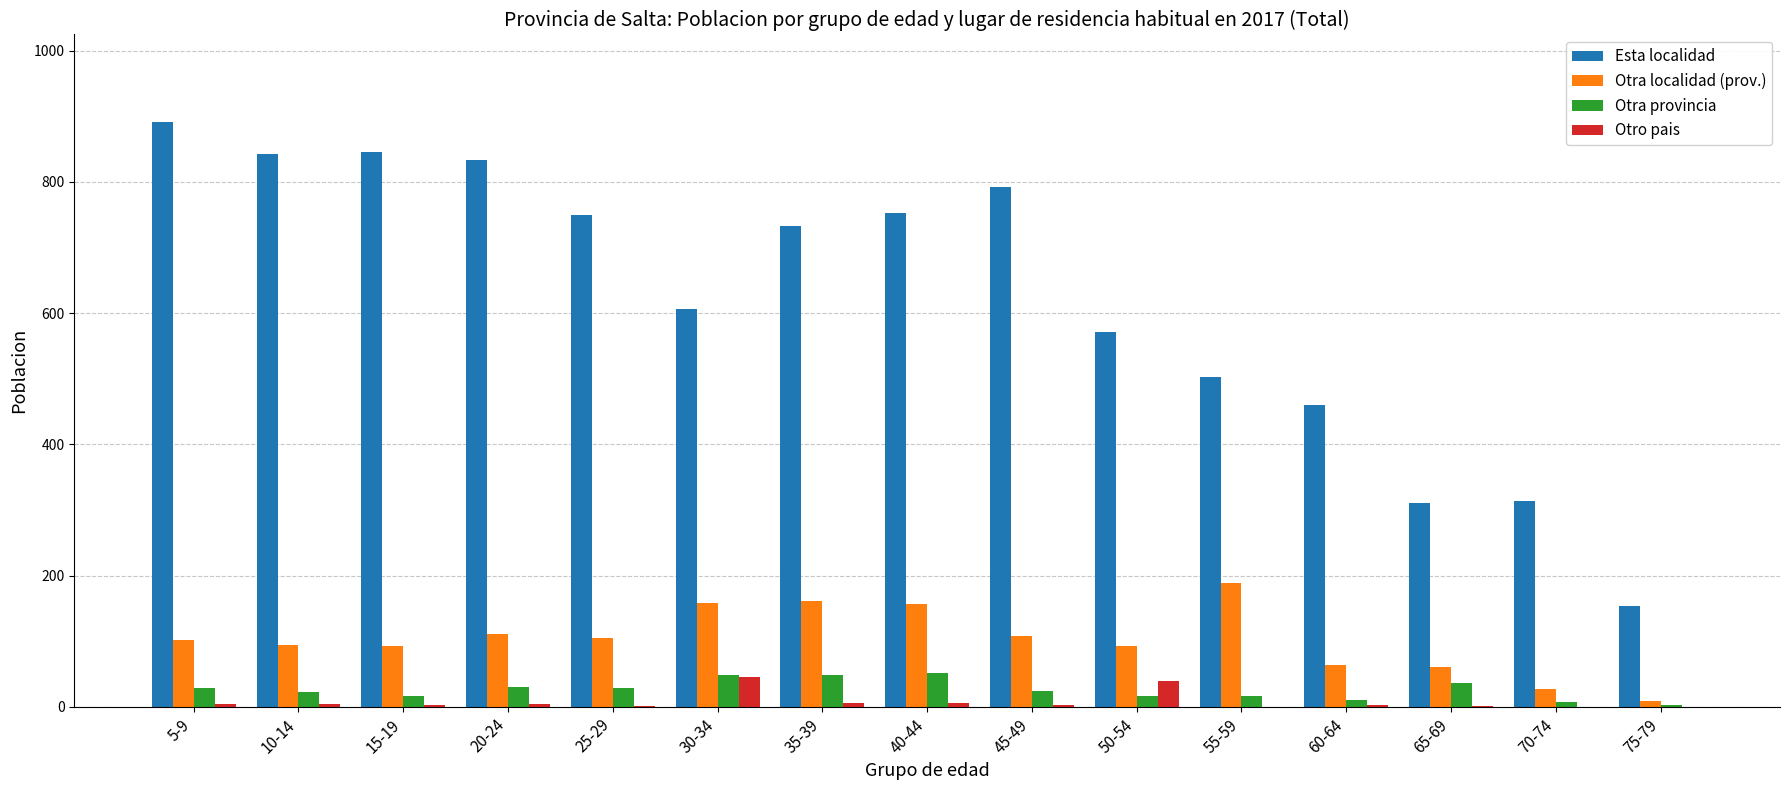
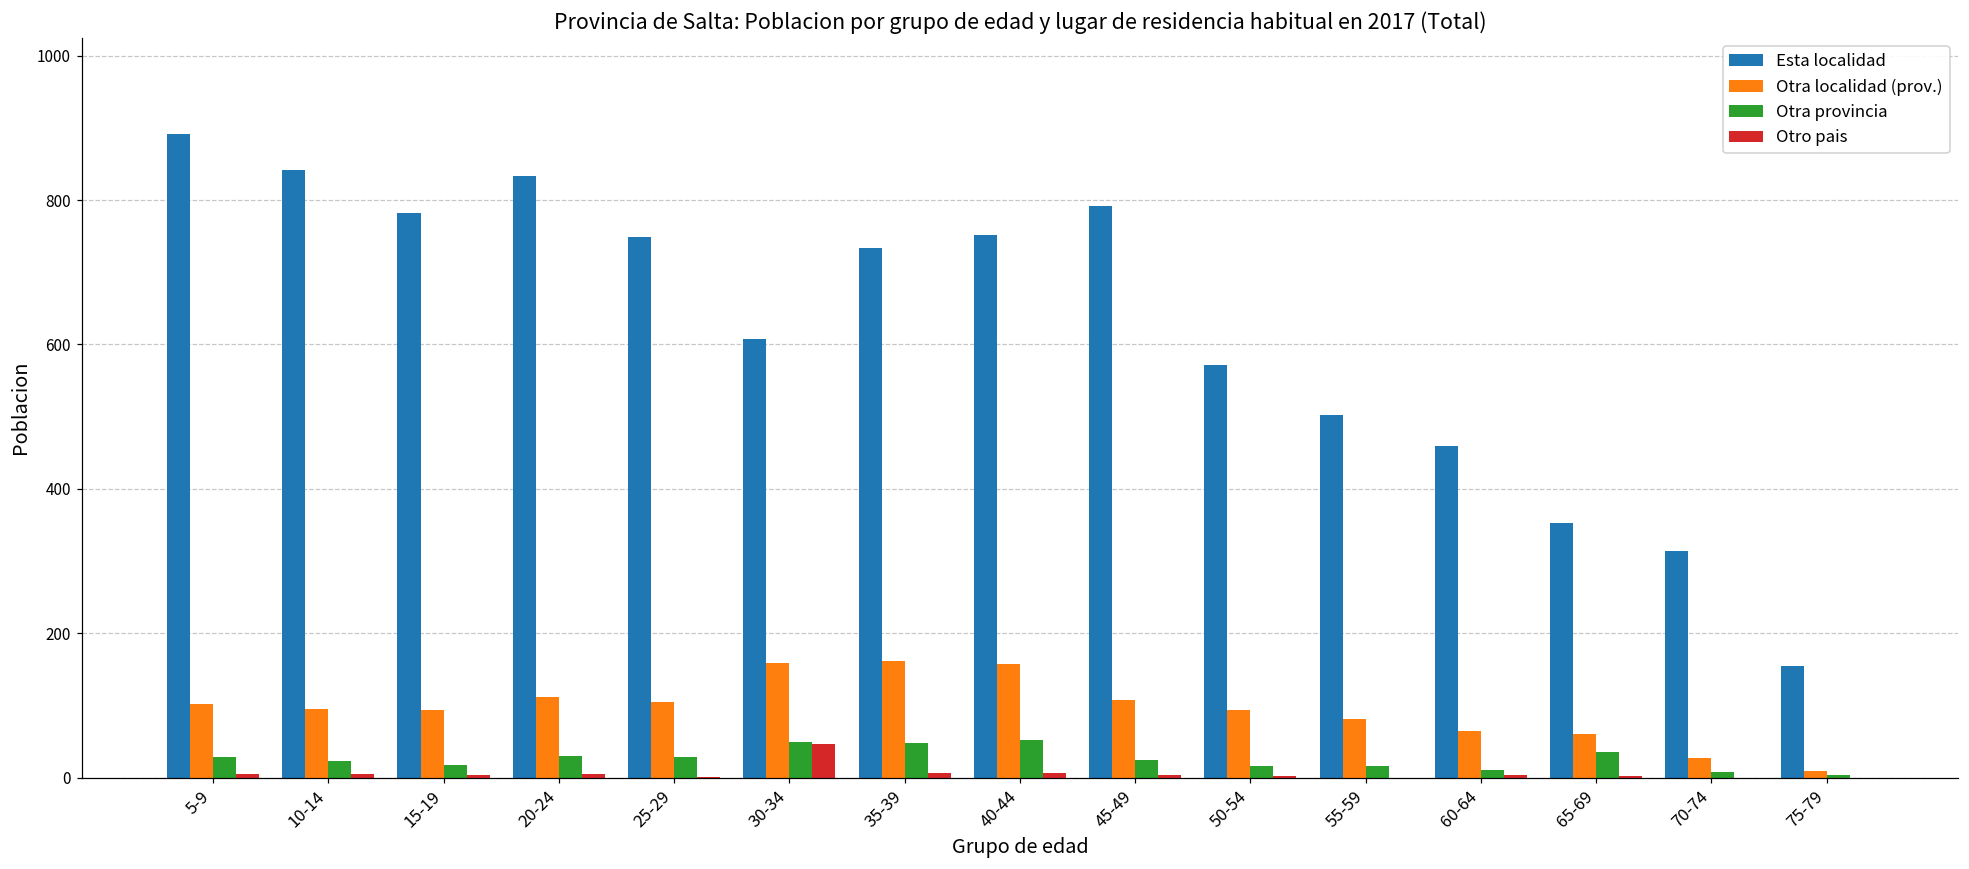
Esta localidad, 15-19: 850 -> 780
Otro pais, 50-54: 40 -> 0
Otra localidad (prov.), 55-59: 190 -> 80
Esta localidad, 65-69: 310 -> 350
